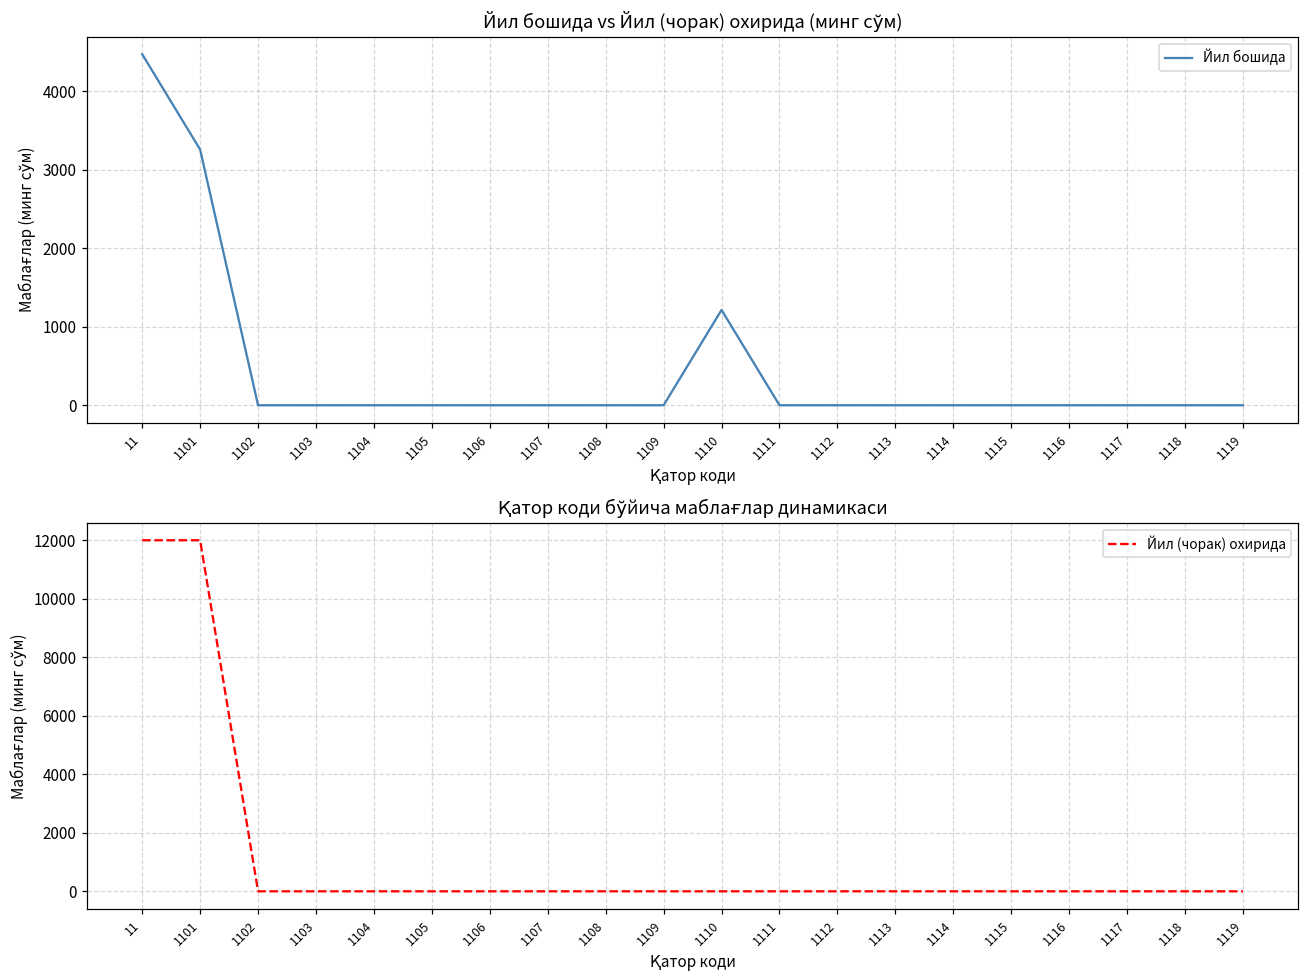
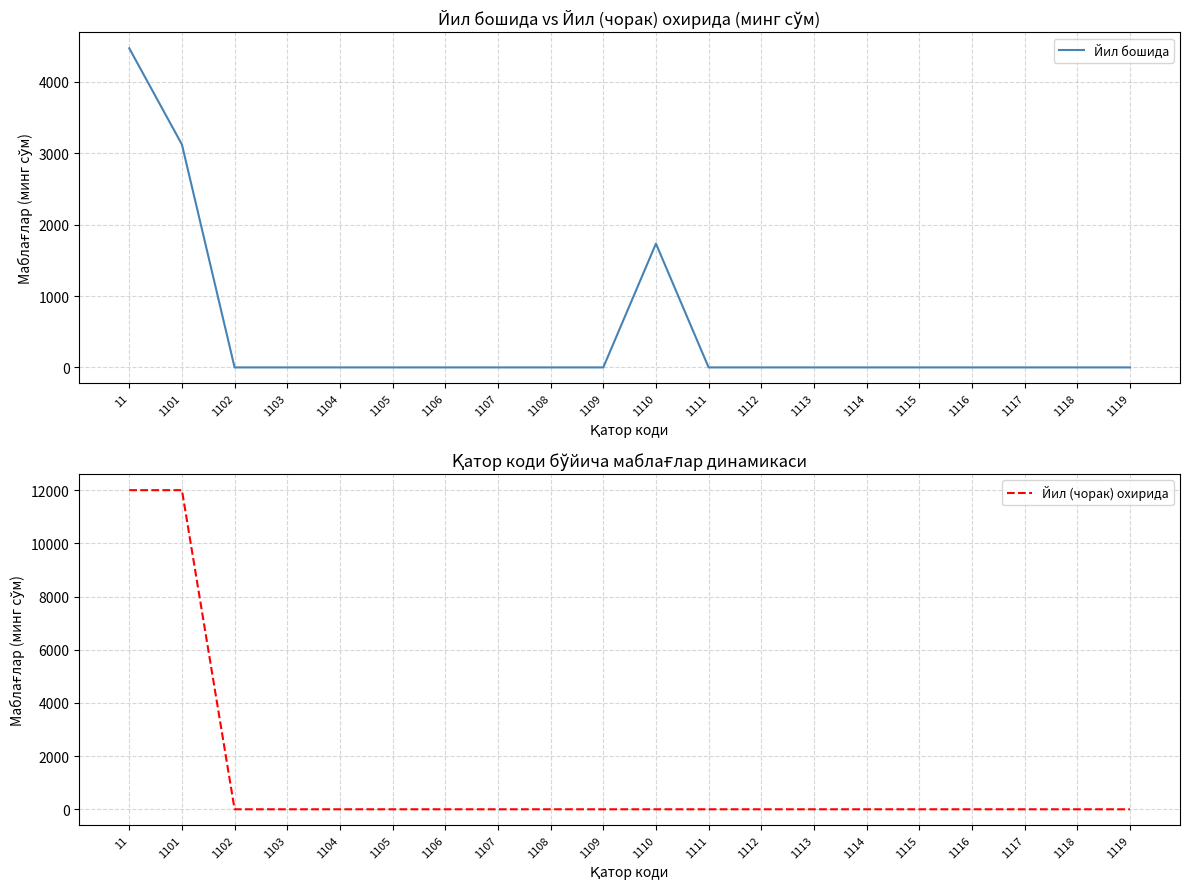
Йил бошида vs Йил (чорак) охирида (минг сўм), 1101: 3300 -> 3100
Йил бошида vs Йил (чорак) охирида (минг сўм), 1110: 1200 -> 1700
